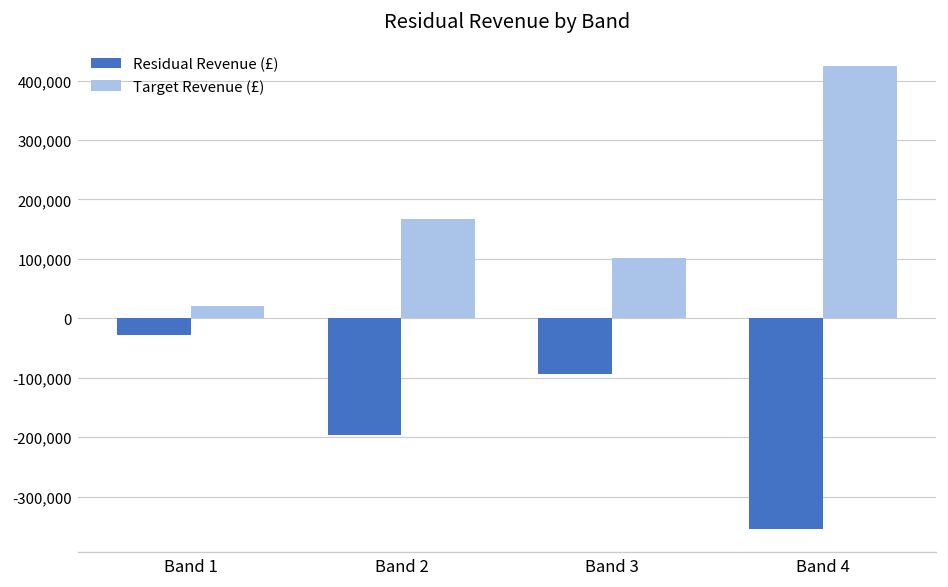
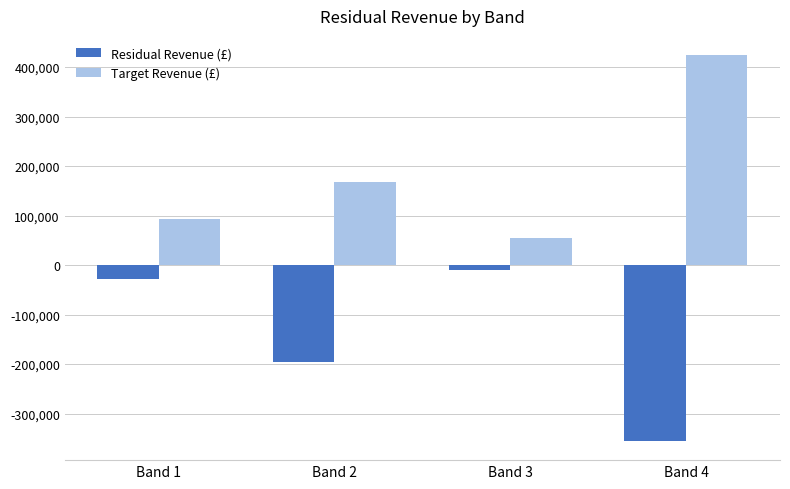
Target Revenue (£), Band 1: 20,000 -> 90,000
Residual Revenue (£), Band 3: -90,000 -> -10,000
Target Revenue (£), Band 3: 100,000 -> 50,000
